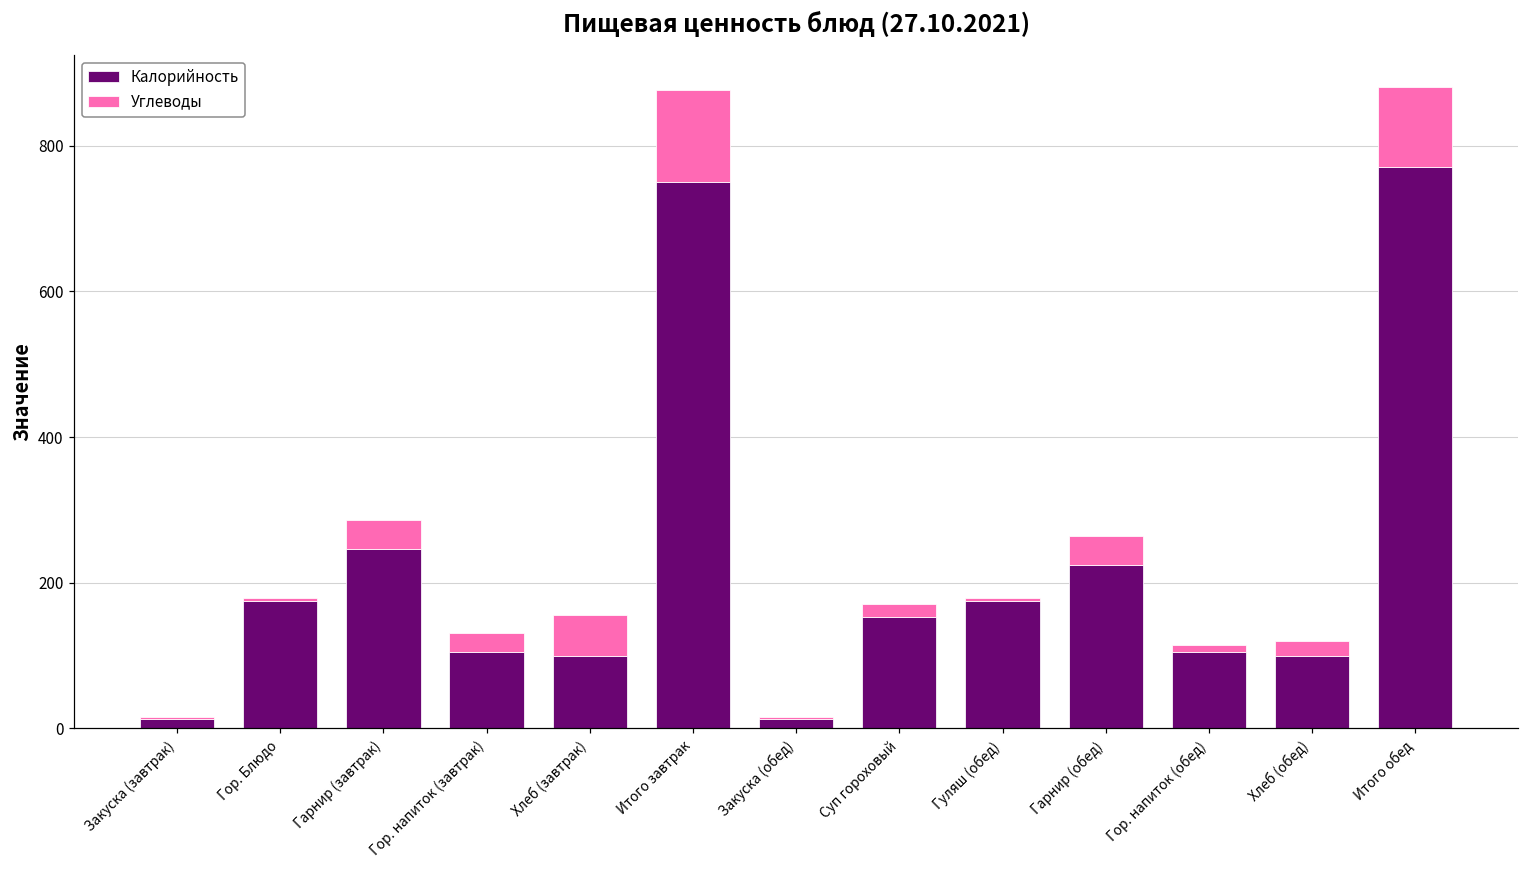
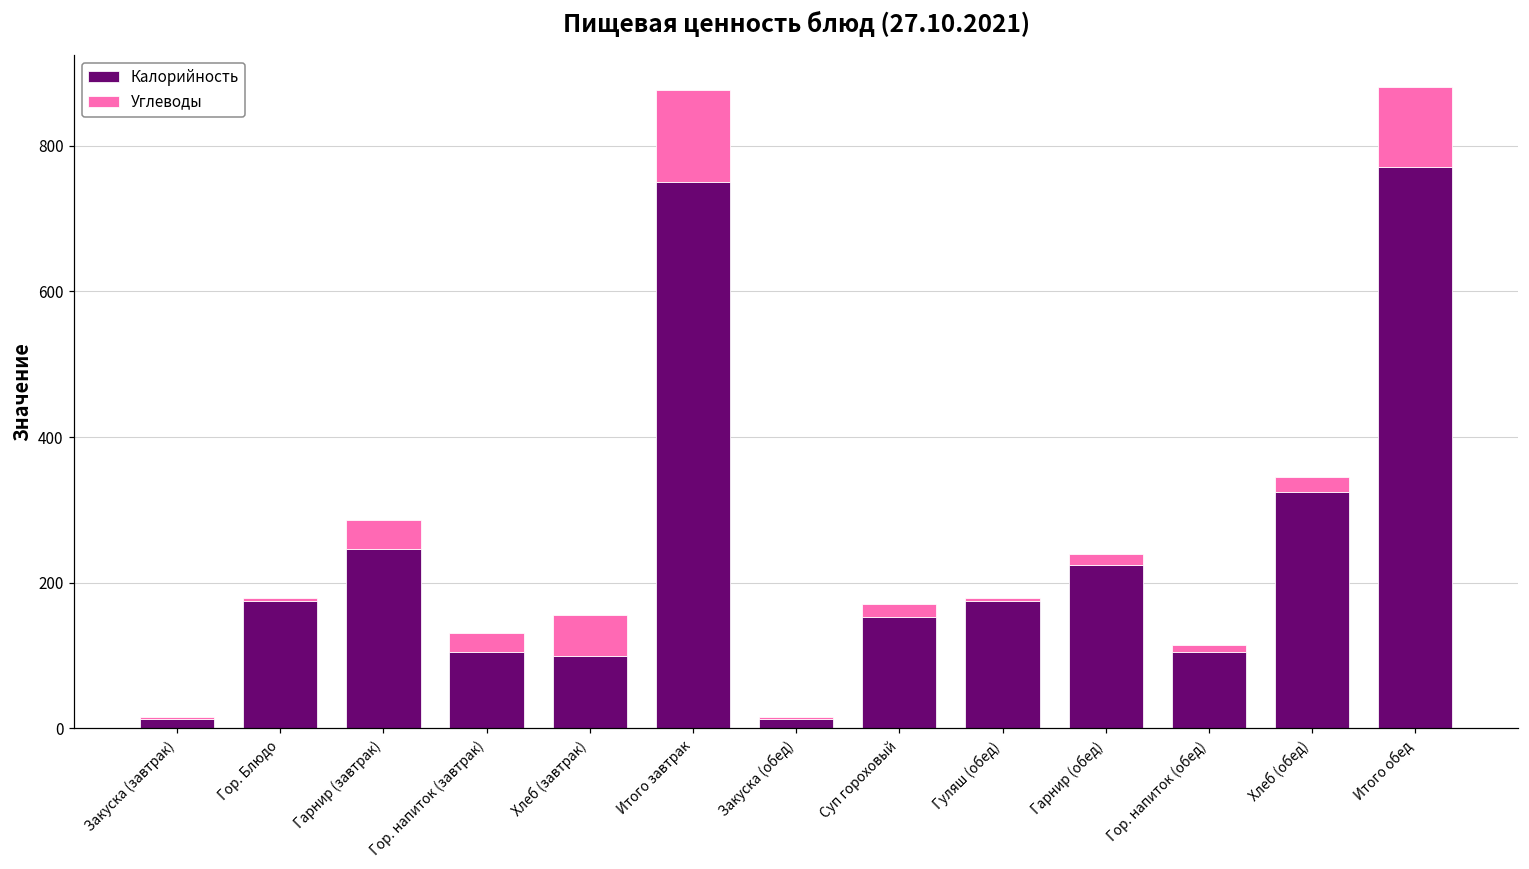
Углеводы, Гарнир (обед): 40 -> 10
Калорийность, Хлеб (обед): 100 -> 330
